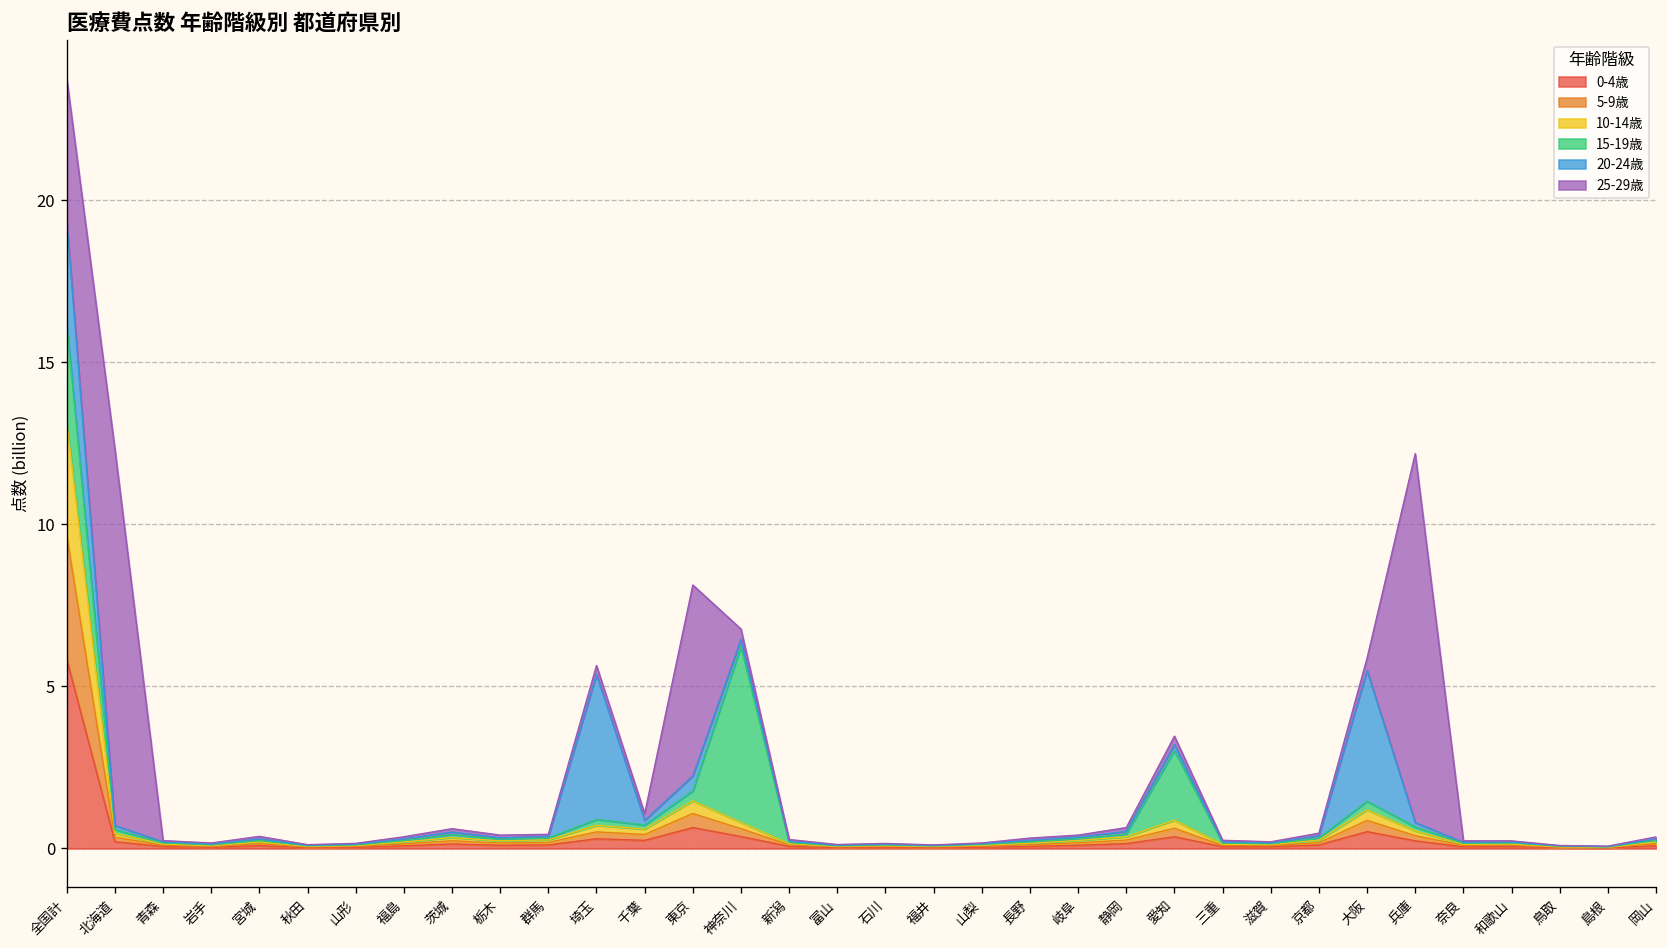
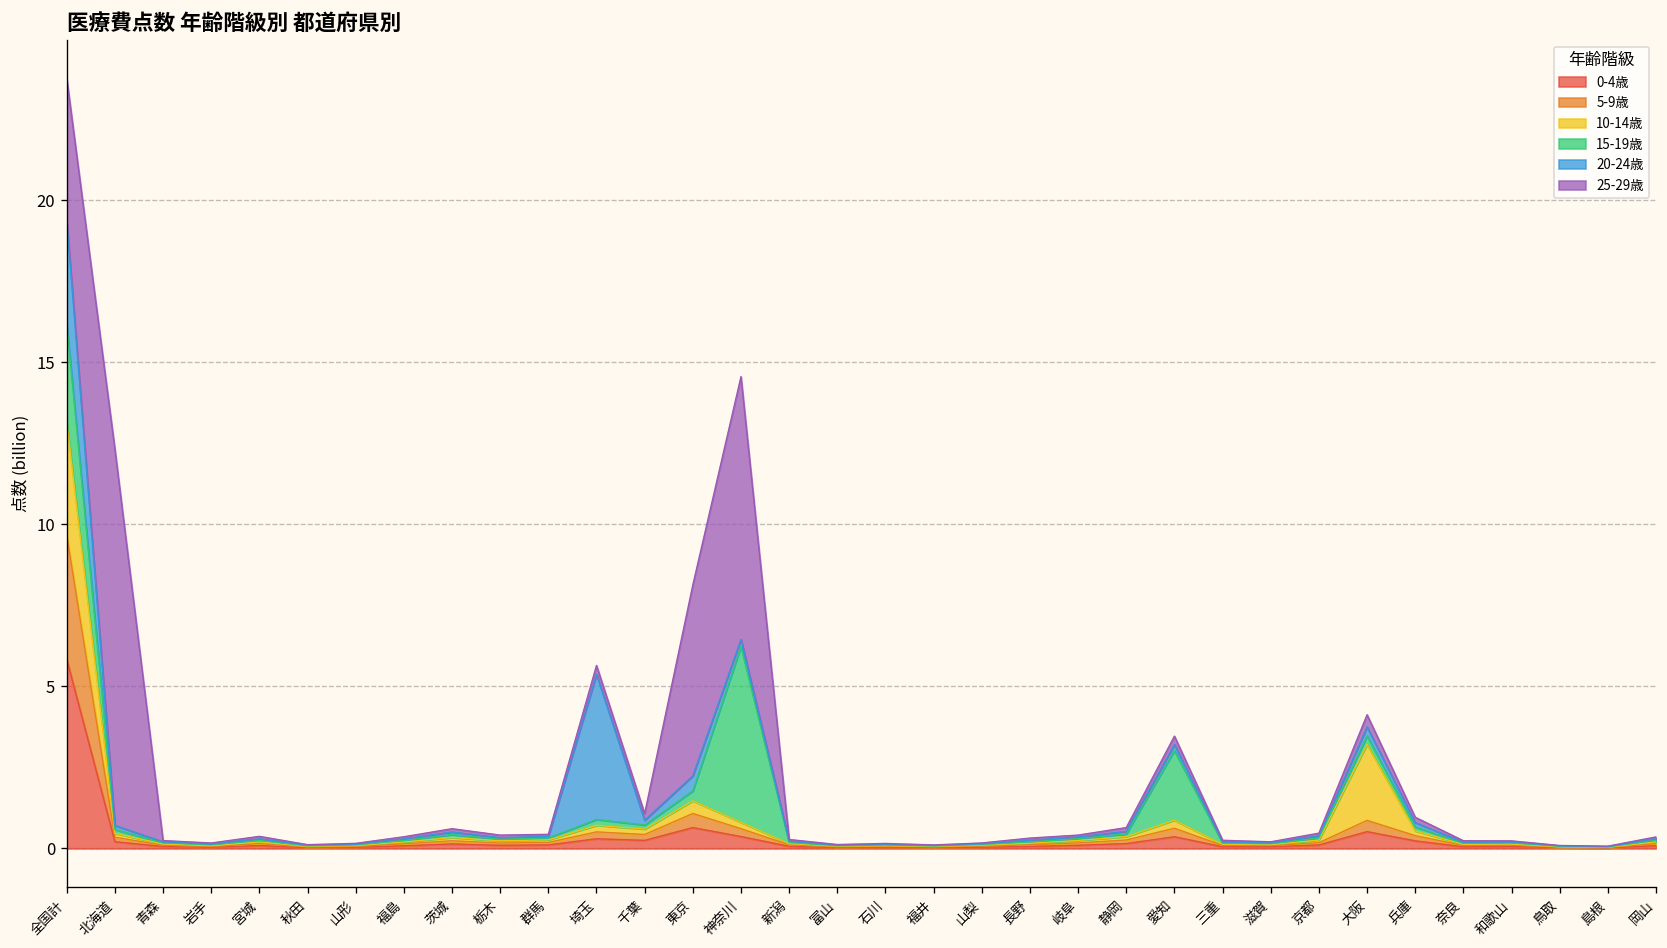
25-29歳, 神奈川: 0.3 -> 8.1
10-14歳, 大阪: 0.3 -> 2.3
20-24歳, 大阪: 4.0 -> 0.3
25-29歳, 兵庫: 11.4 -> 0.2
